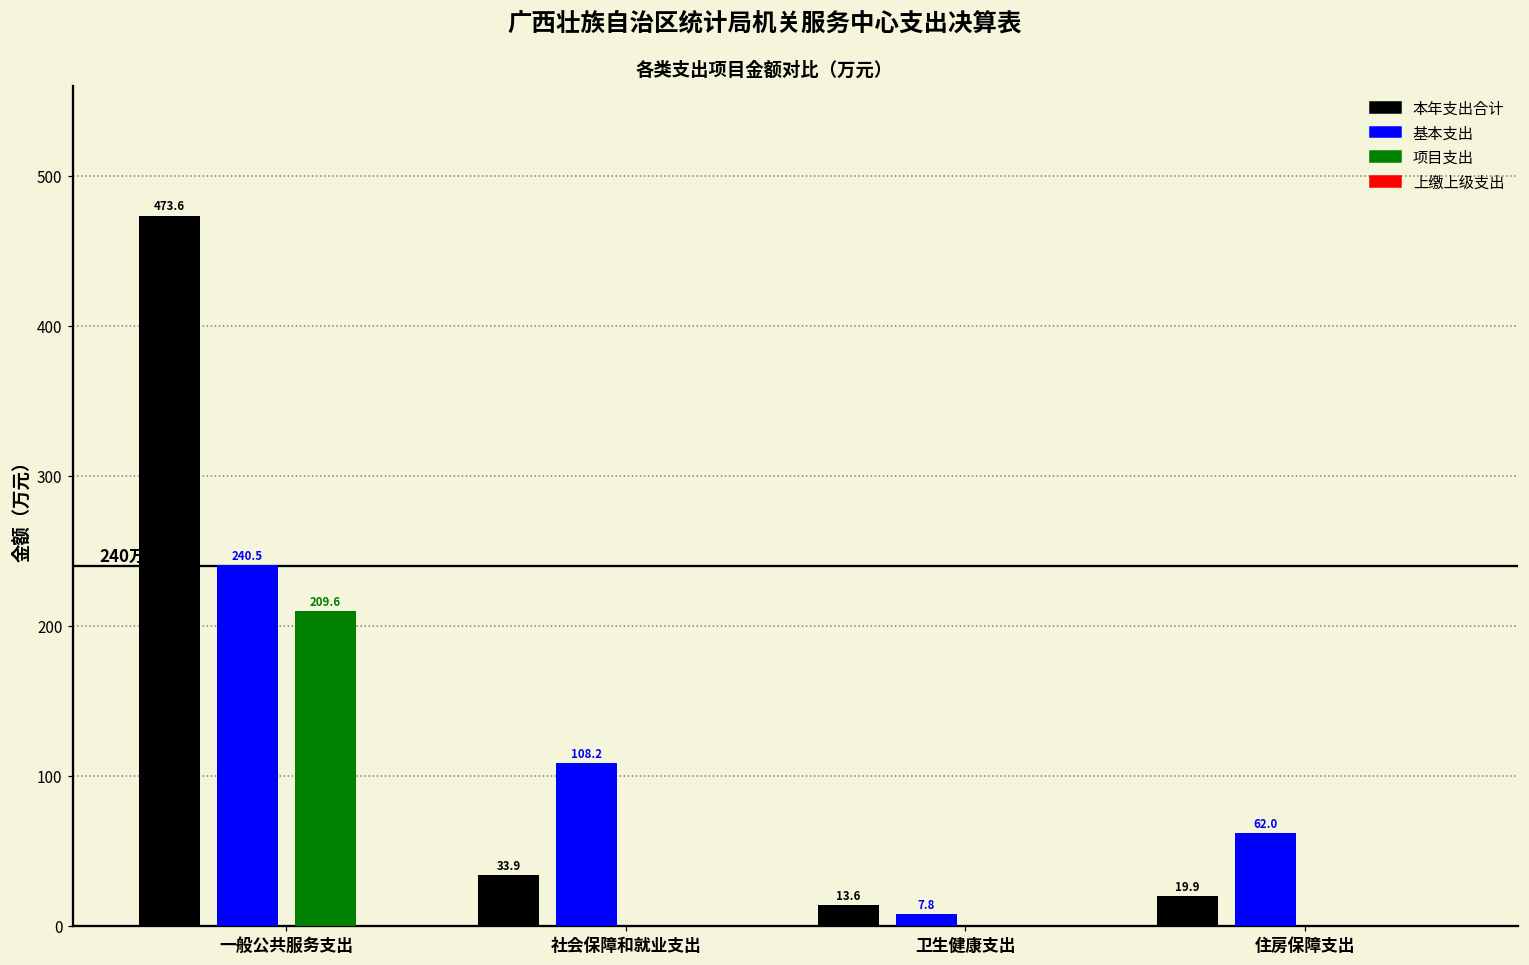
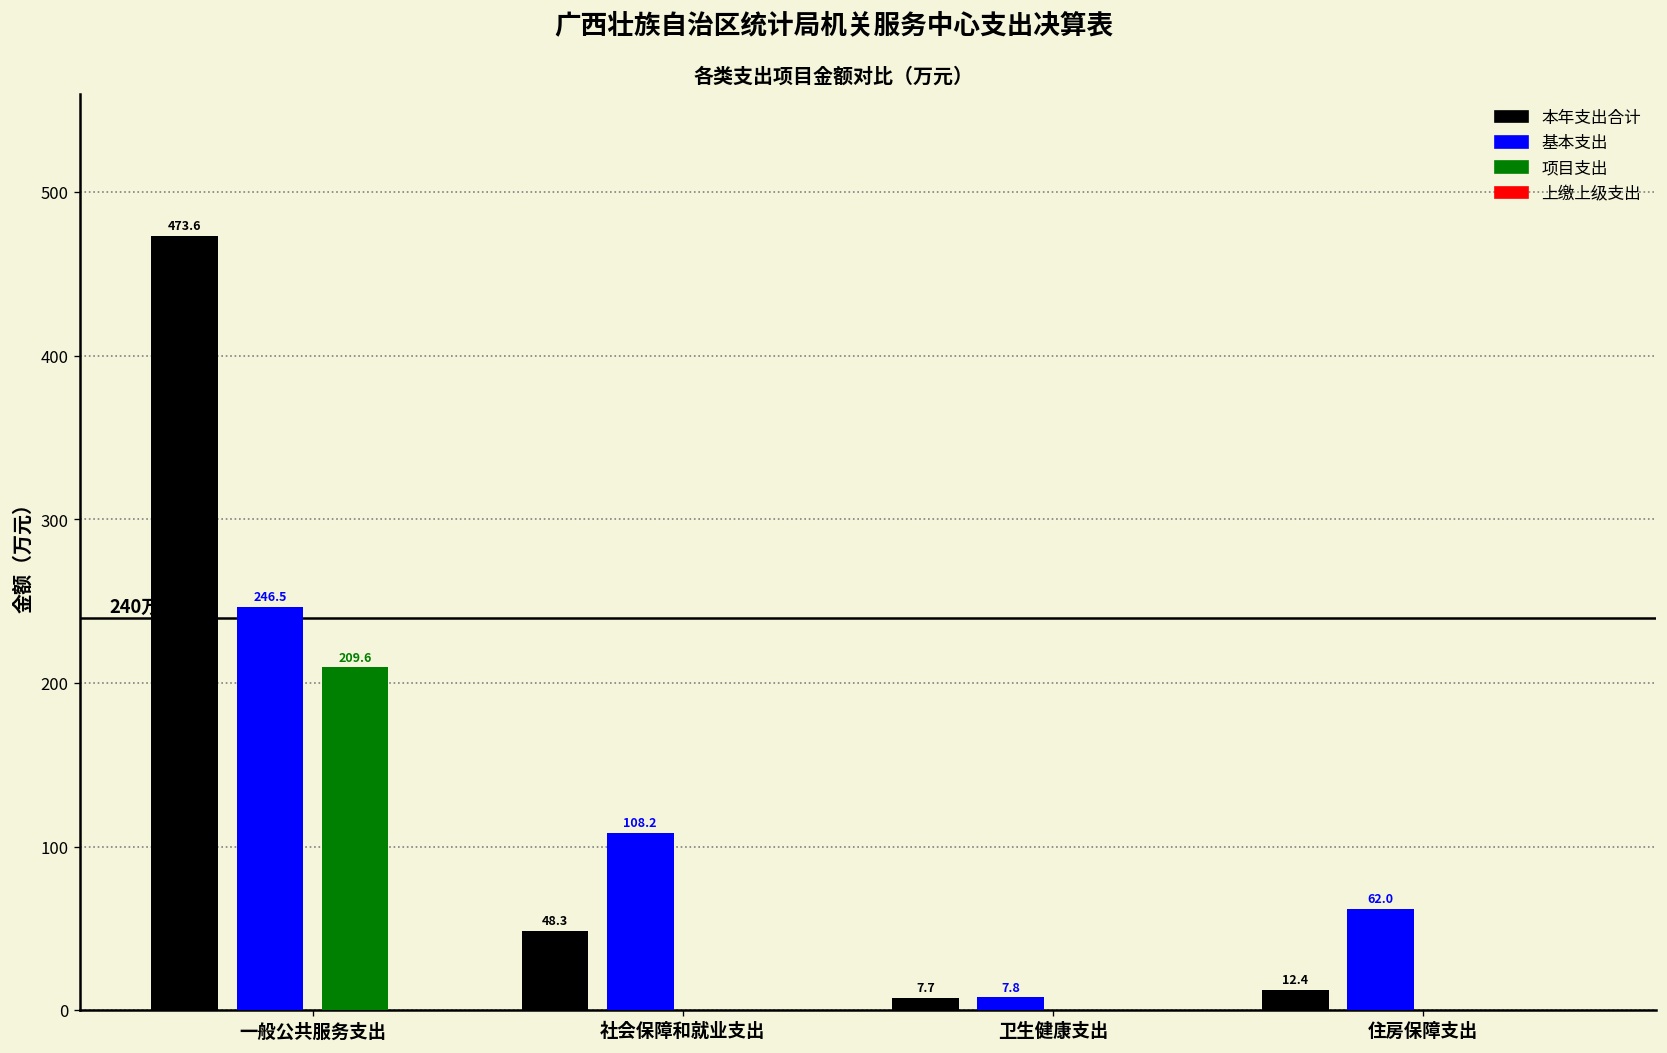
基本支出, 一般公共服务支出: 240.5 -> 246.5
本年支出合计, 社会保障和就业支出: 33.9 -> 48.3
本年支出合计, 卫生健康支出: 13.6 -> 7.7
本年支出合计, 住房保障支出: 19.9 -> 12.4
